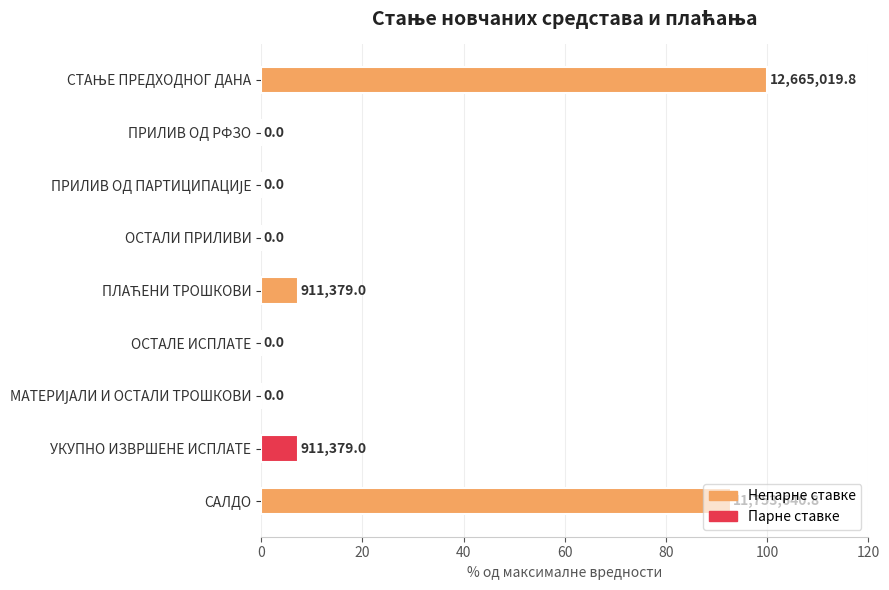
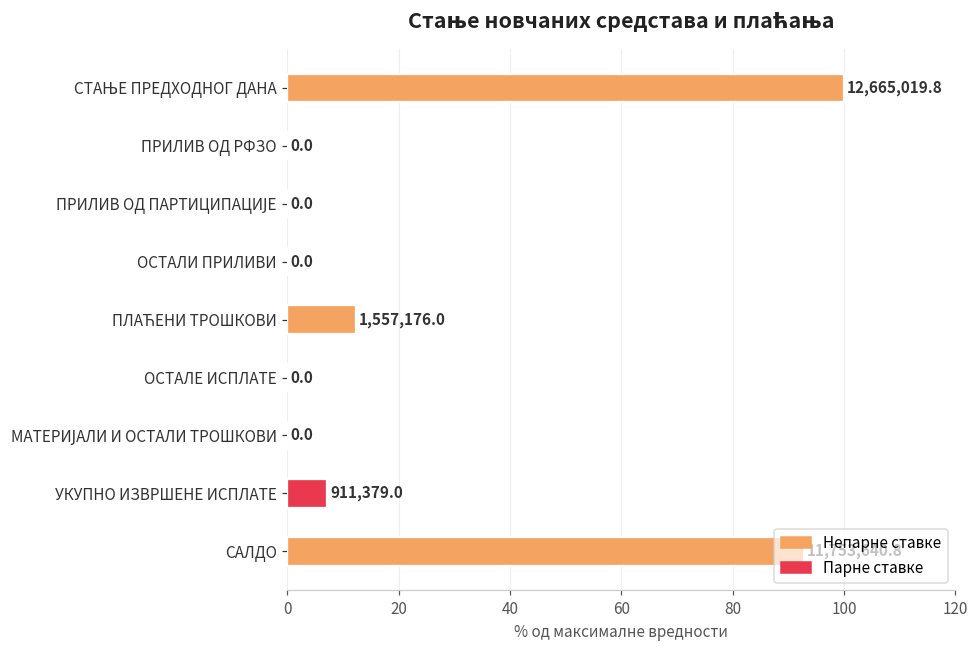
ПЛАЋЕНИ ТРОШКОВИ: 911,379.0 -> 1,557,176.0
